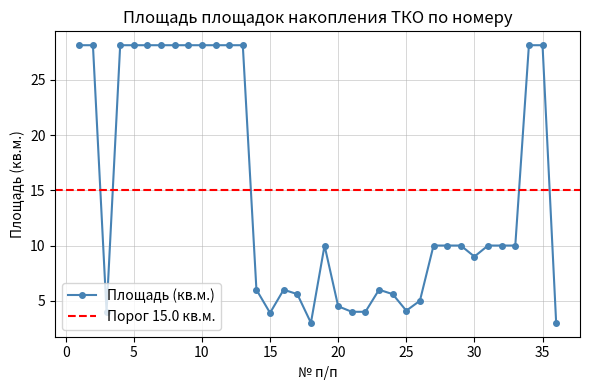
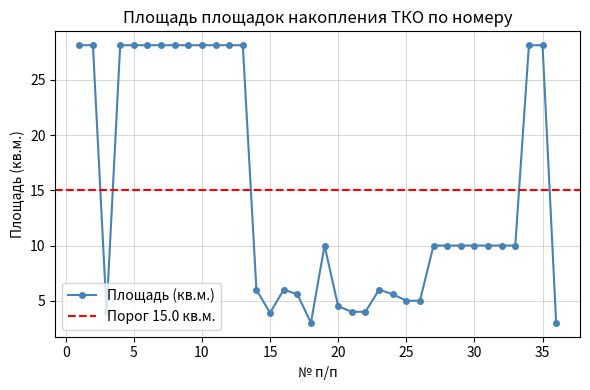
25: 4.1 -> 5.0
30: 9 -> 10
